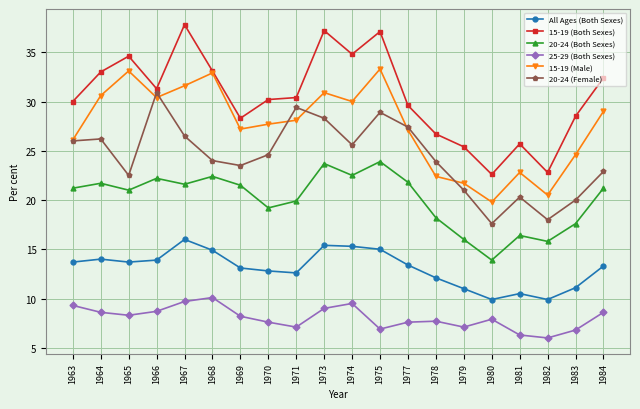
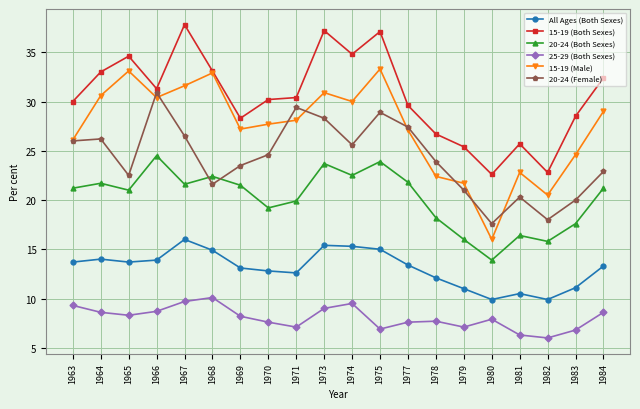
20-24 (Both Sexes), 1966: 22 -> 25
20-24 (Female), 1968: 24 -> 22
15-19 (Male), 1980: 20 -> 16
